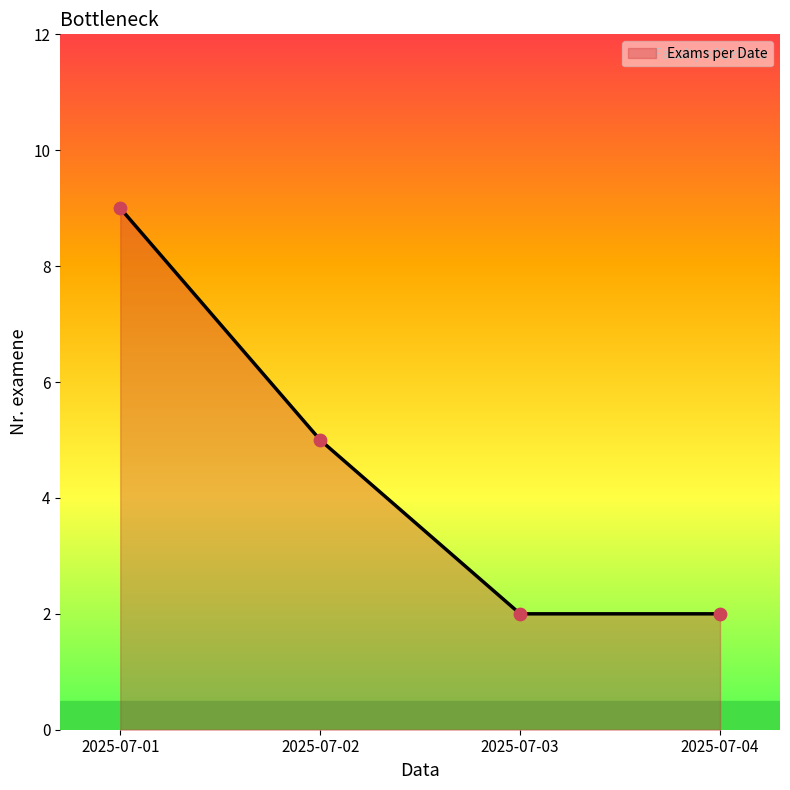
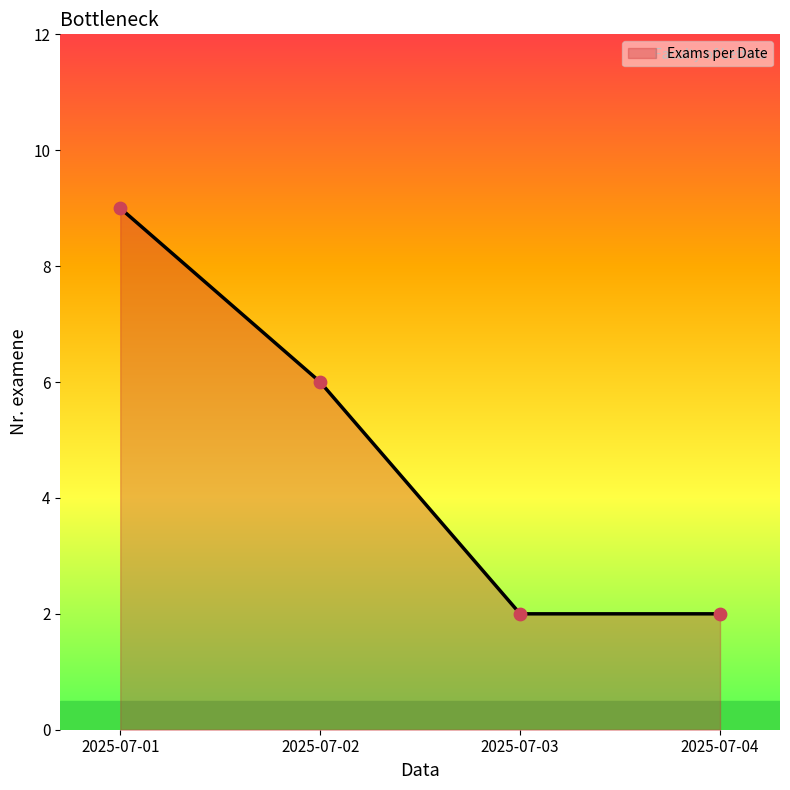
2025-07-02: 5 -> 6
